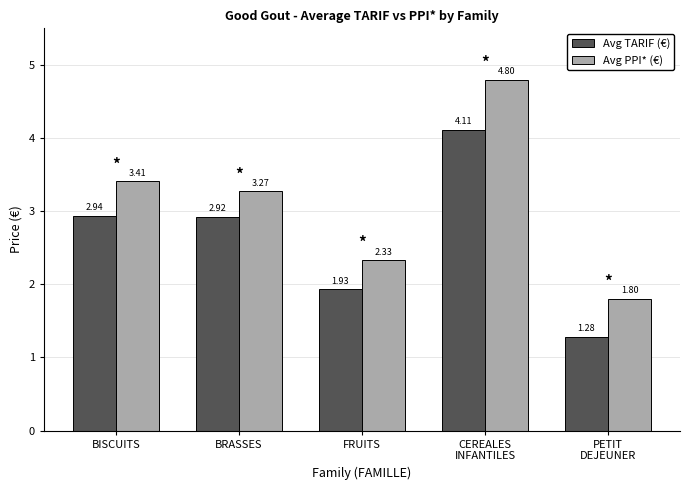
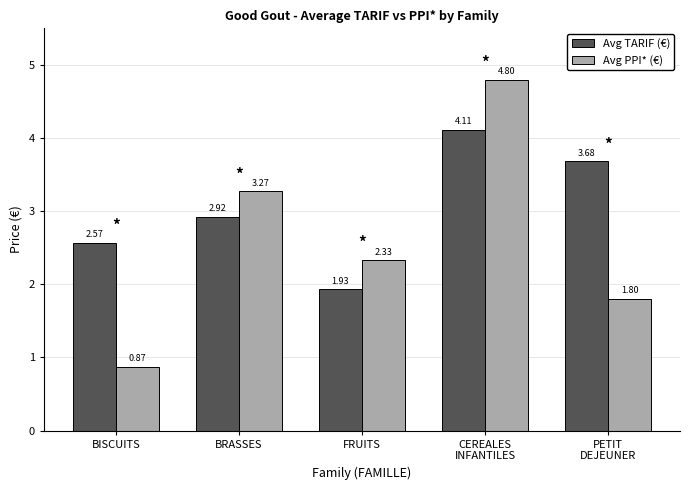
Avg TARIF (€), BISCUITS: 2.94 -> 2.57
Avg PPI* (€), BISCUITS: 3.41 -> 0.87
Avg TARIF (€), PETIT DEJEUNER: 1.28 -> 3.68
